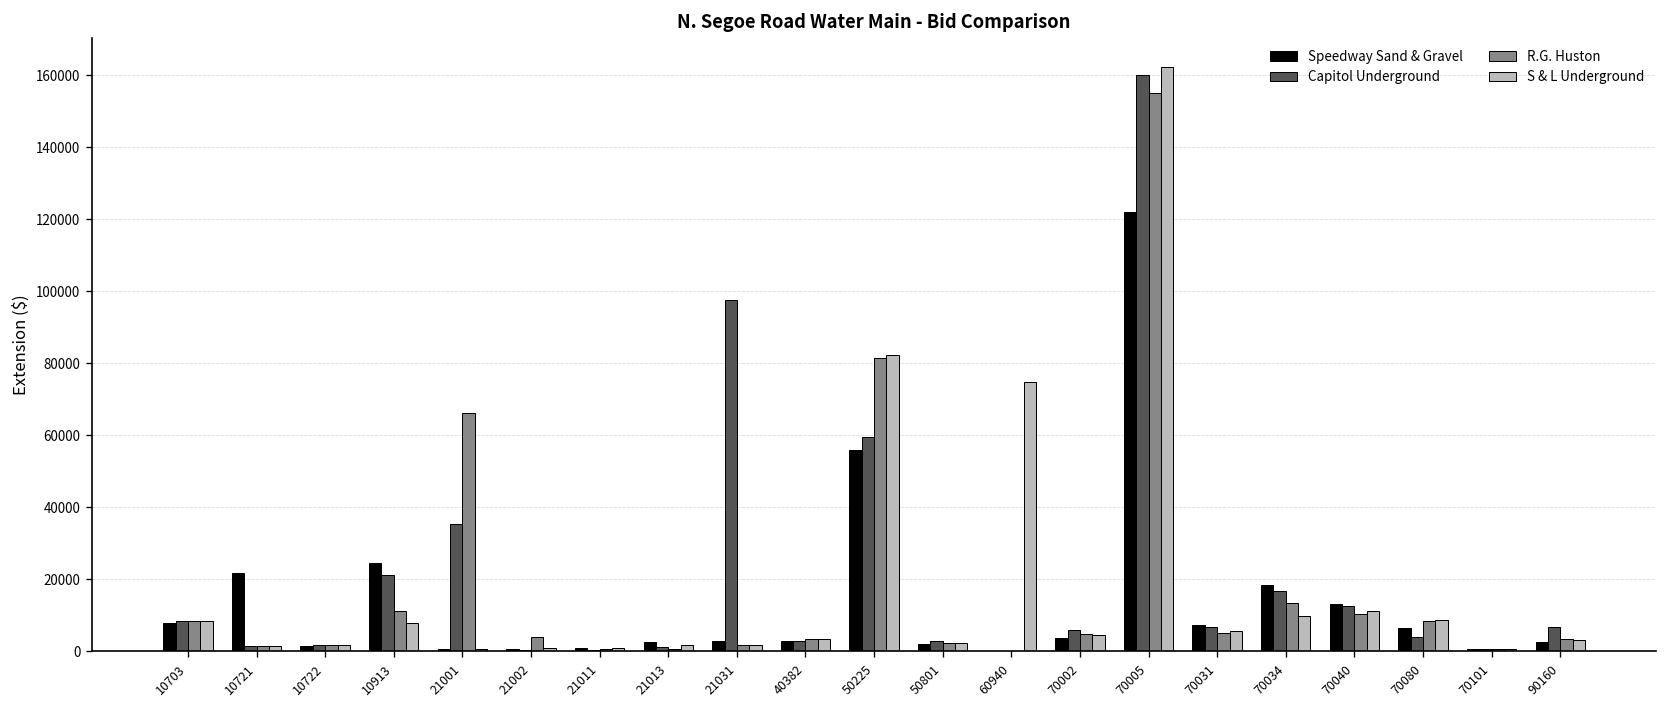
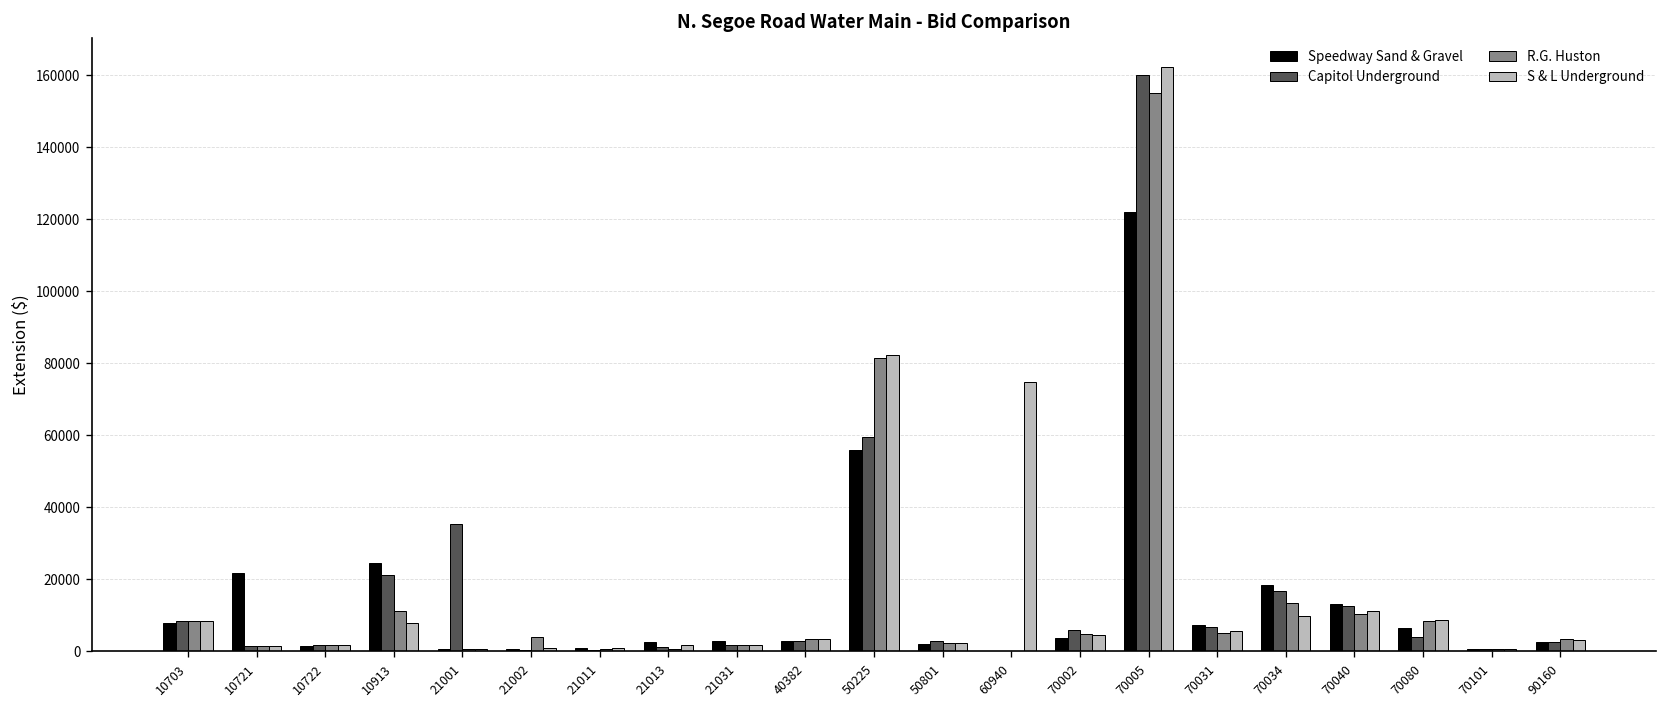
R.G. Huston, 21001: 66000 -> 1000
Capitol Underground, 21031: 97000 -> 2000
Capitol Underground, 90160: 7000 -> 3000
